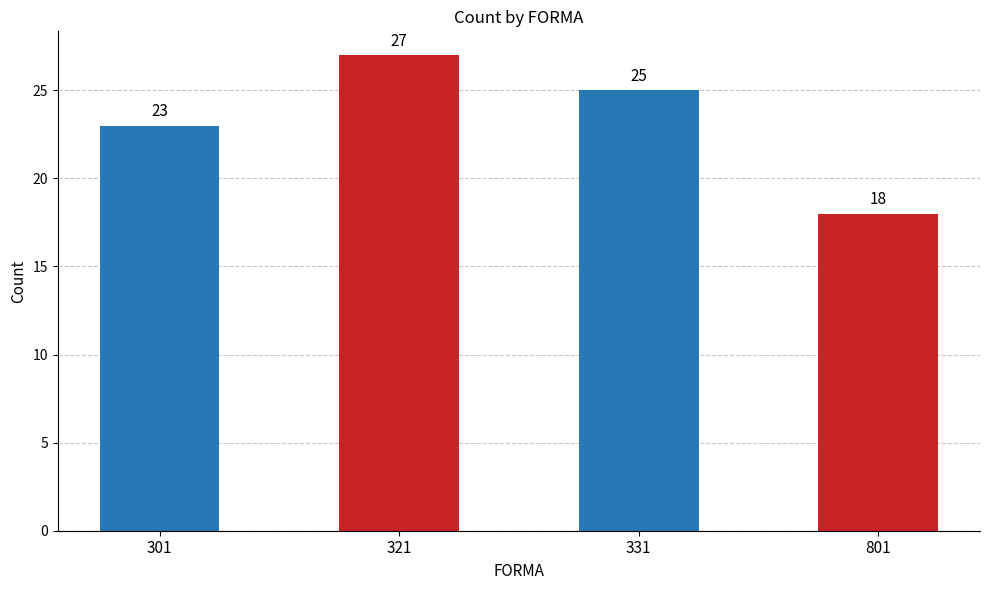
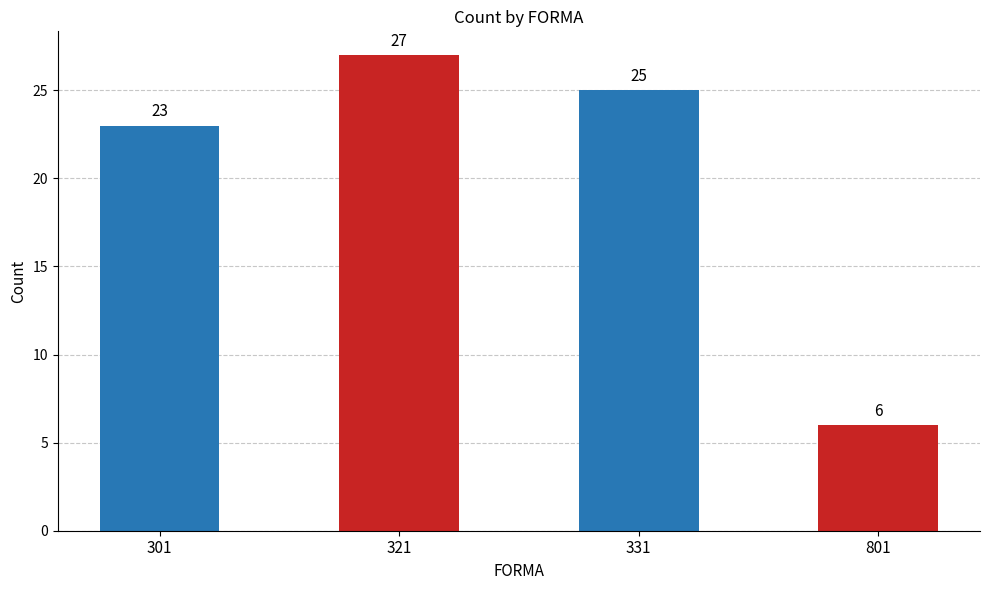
801: 18 -> 6
